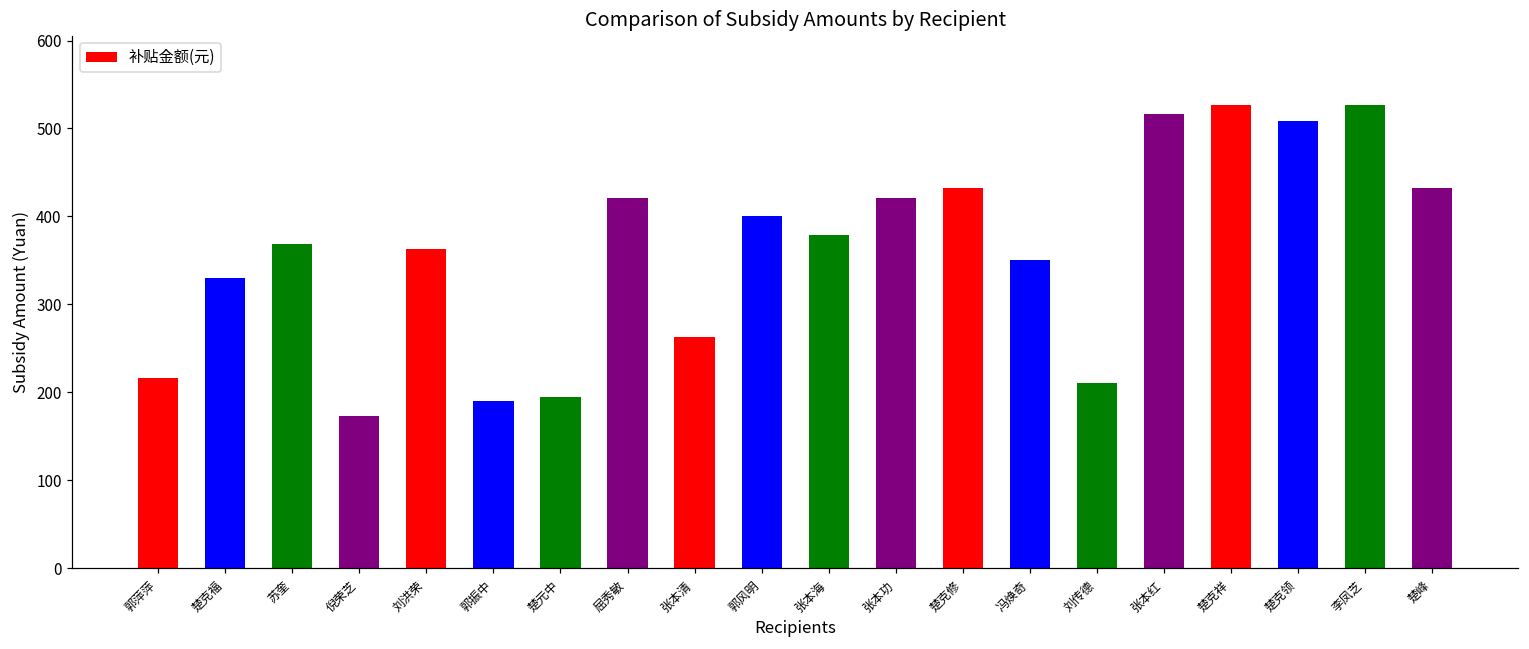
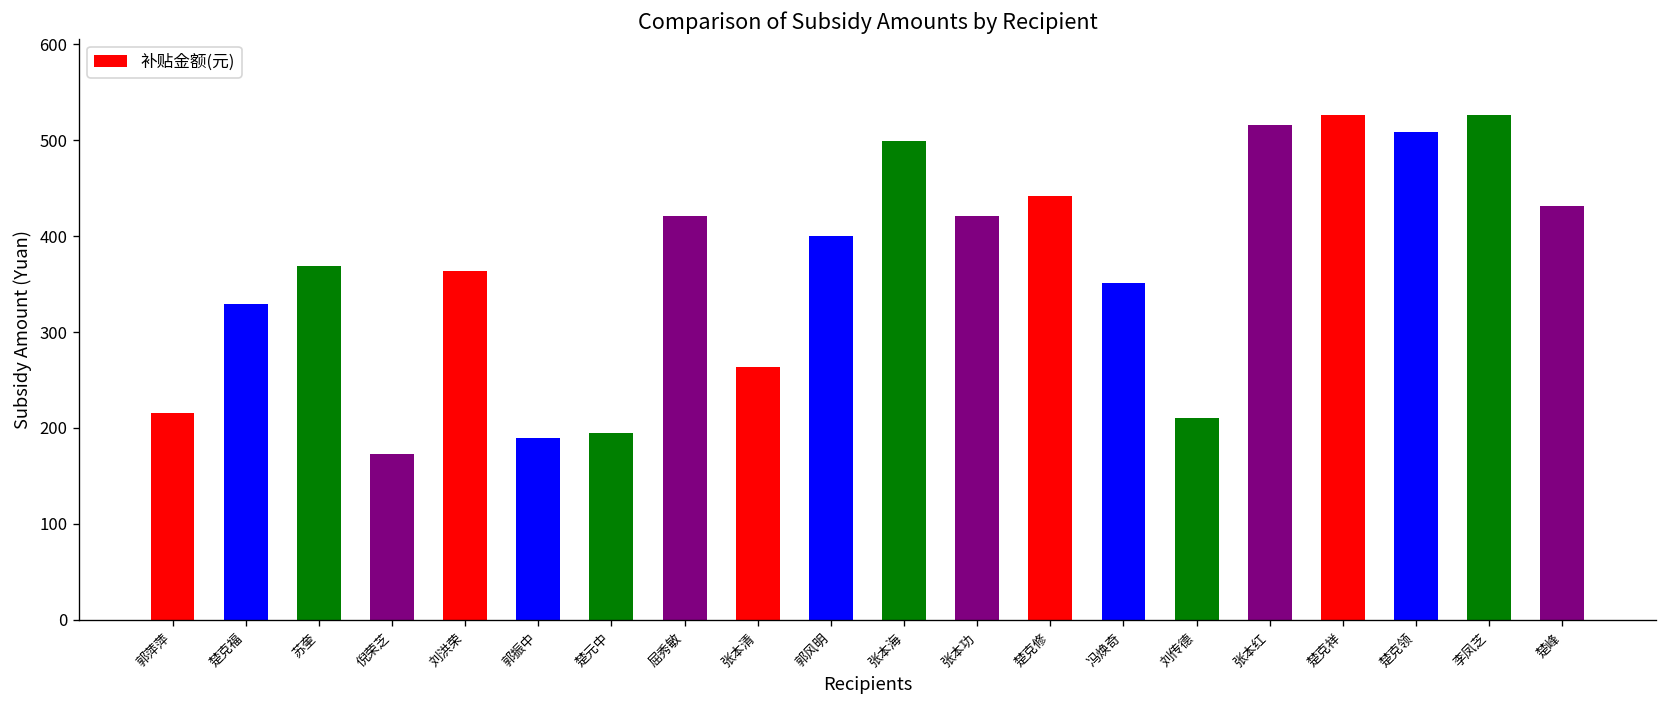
张本海: 380 -> 500
楚克修: 430 -> 440
